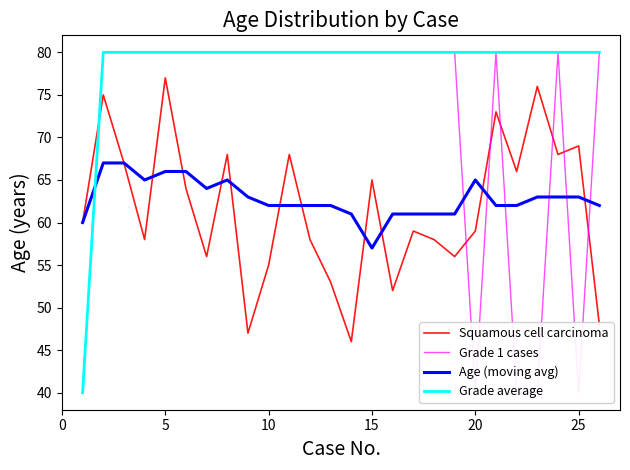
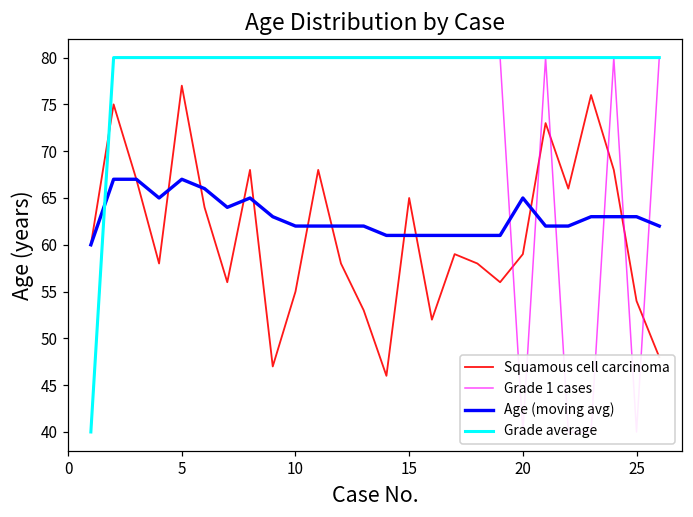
Age (moving avg), 5: 66 -> 67
Age (moving avg), 15: 57 -> 61
Squamous cell carcinoma, 25: 69 -> 54
